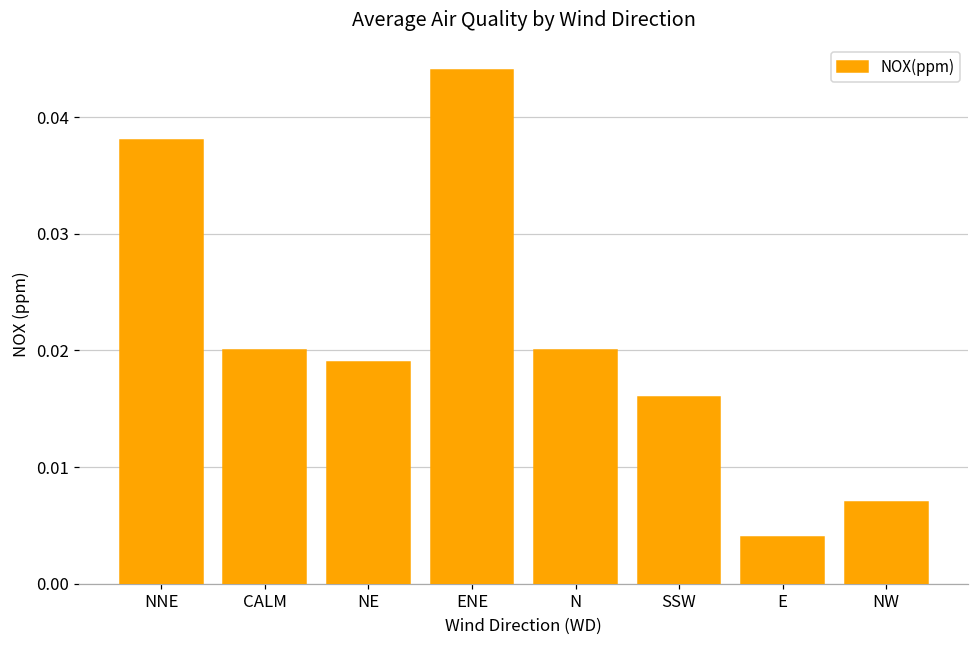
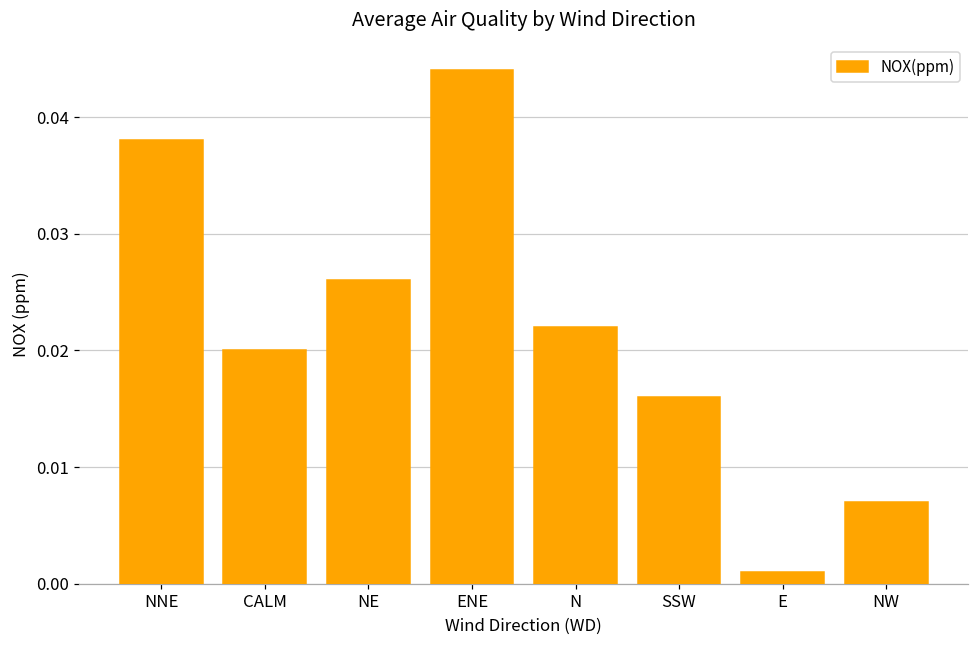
NE: 0.019 -> 0.026
N: 0.020 -> 0.022
E: 0.004 -> 0.001
